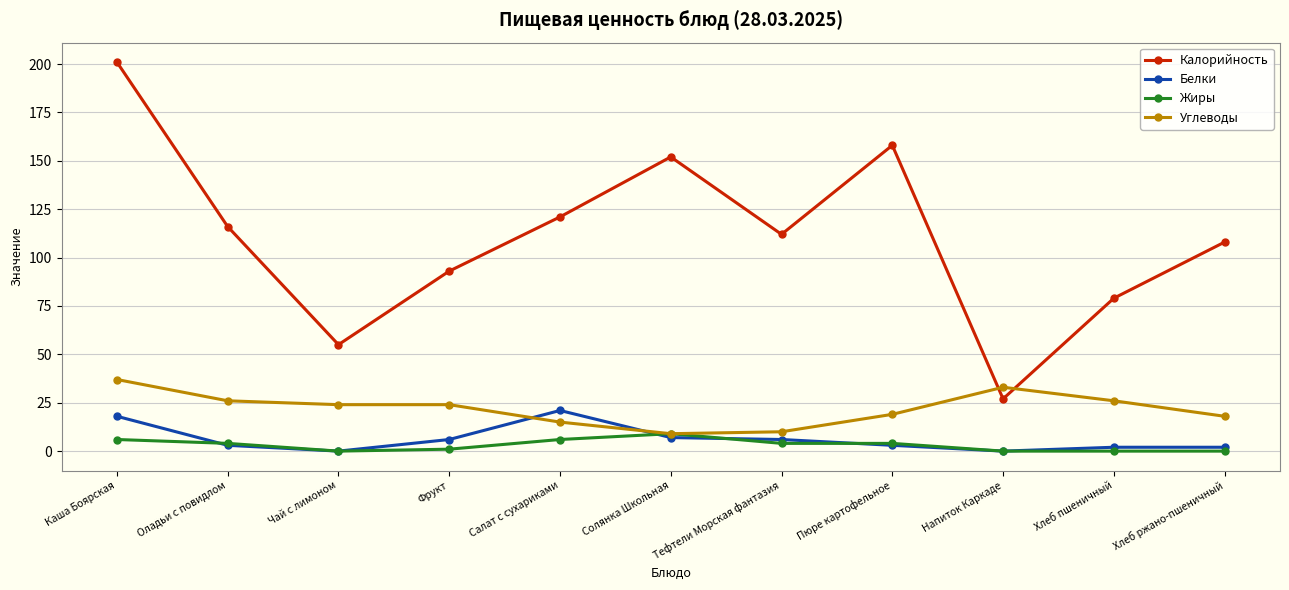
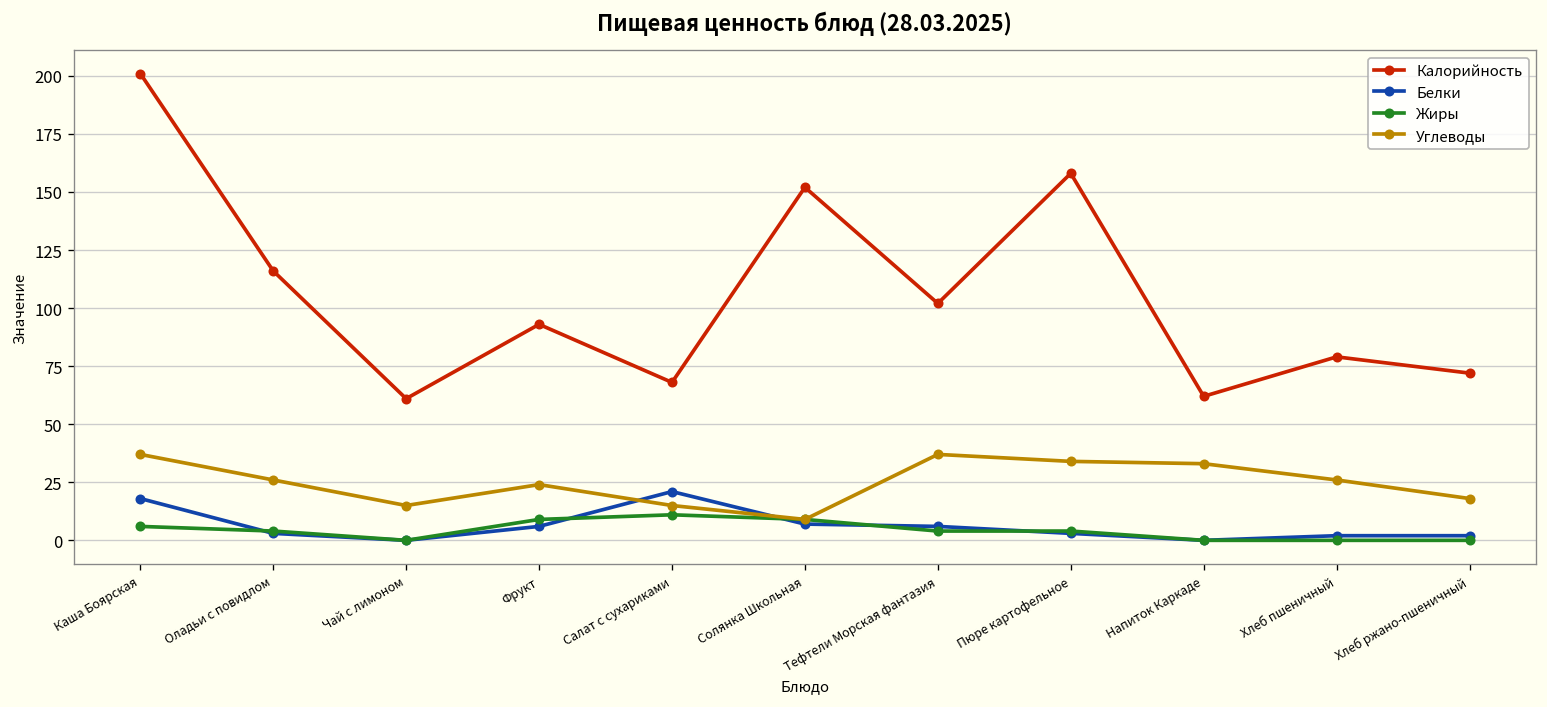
Калорийность, Чай с лимоном: 55 -> 61
Углеводы, Чай с лимоном: 24 -> 15
Жиры, Фрукт: 1 -> 9
Калорийность, Салат с сухариками: 121 -> 68
Жиры, Салат с сухариками: 6 -> 11
Калорийность, Тефтели Морская фантазия: 112 -> 102
Углеводы, Тефтели Морская фантазия: 10 -> 37
Углеводы, Пюре картофельное: 19 -> 34
Калорийность, Напиток Каркаде: 27 -> 62
Калорийность, Хлеб ржано-пшеничный: 108 -> 72
